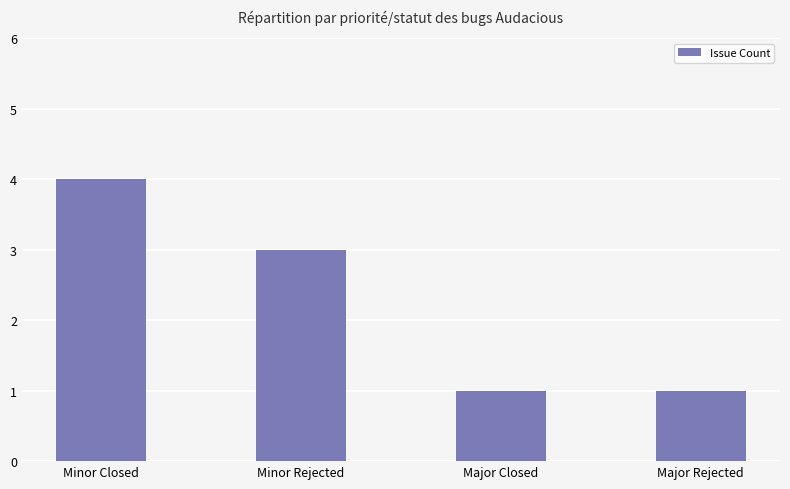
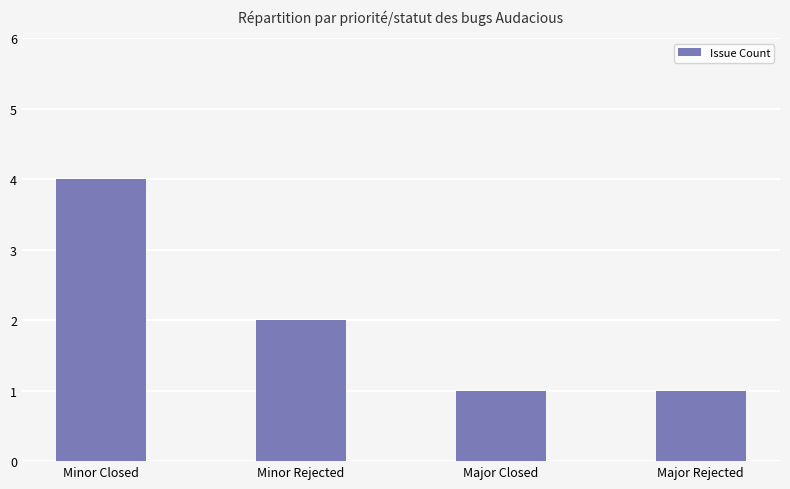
Minor Rejected: 3 -> 2
